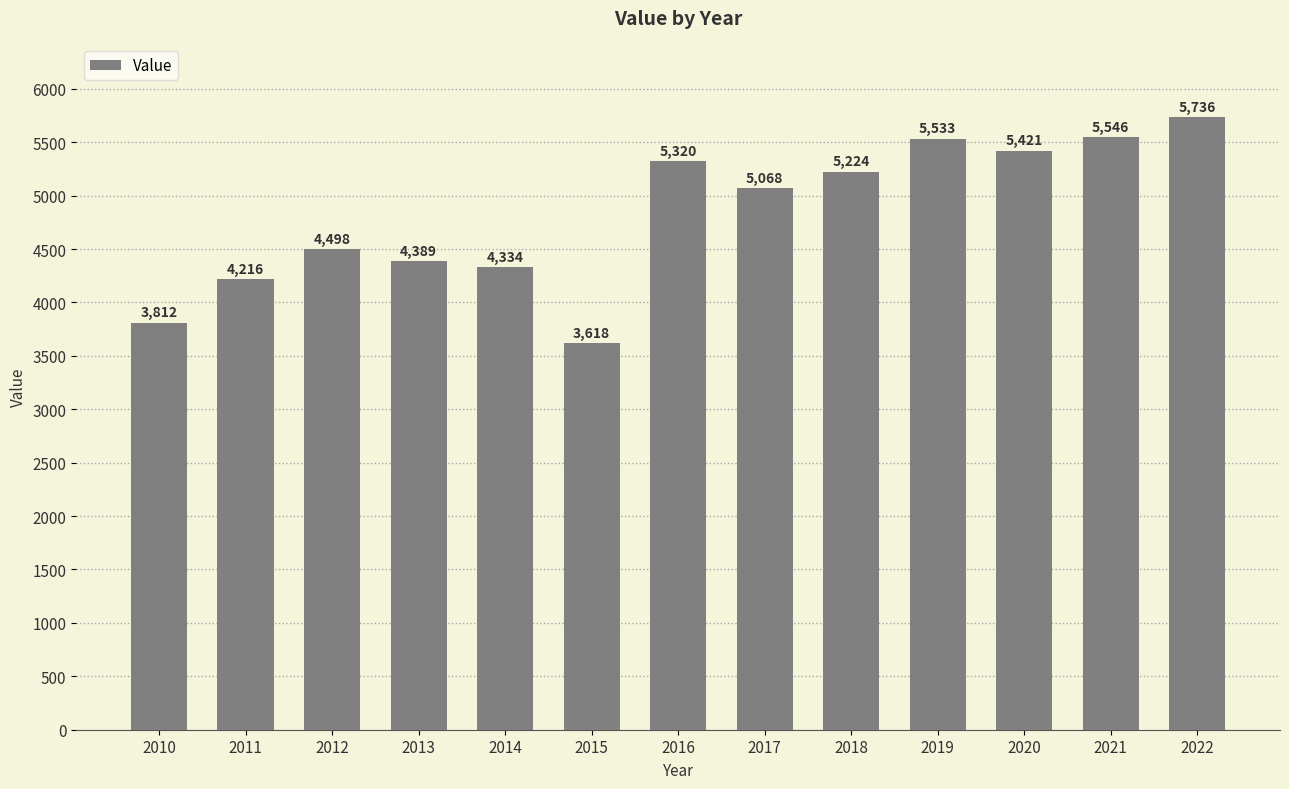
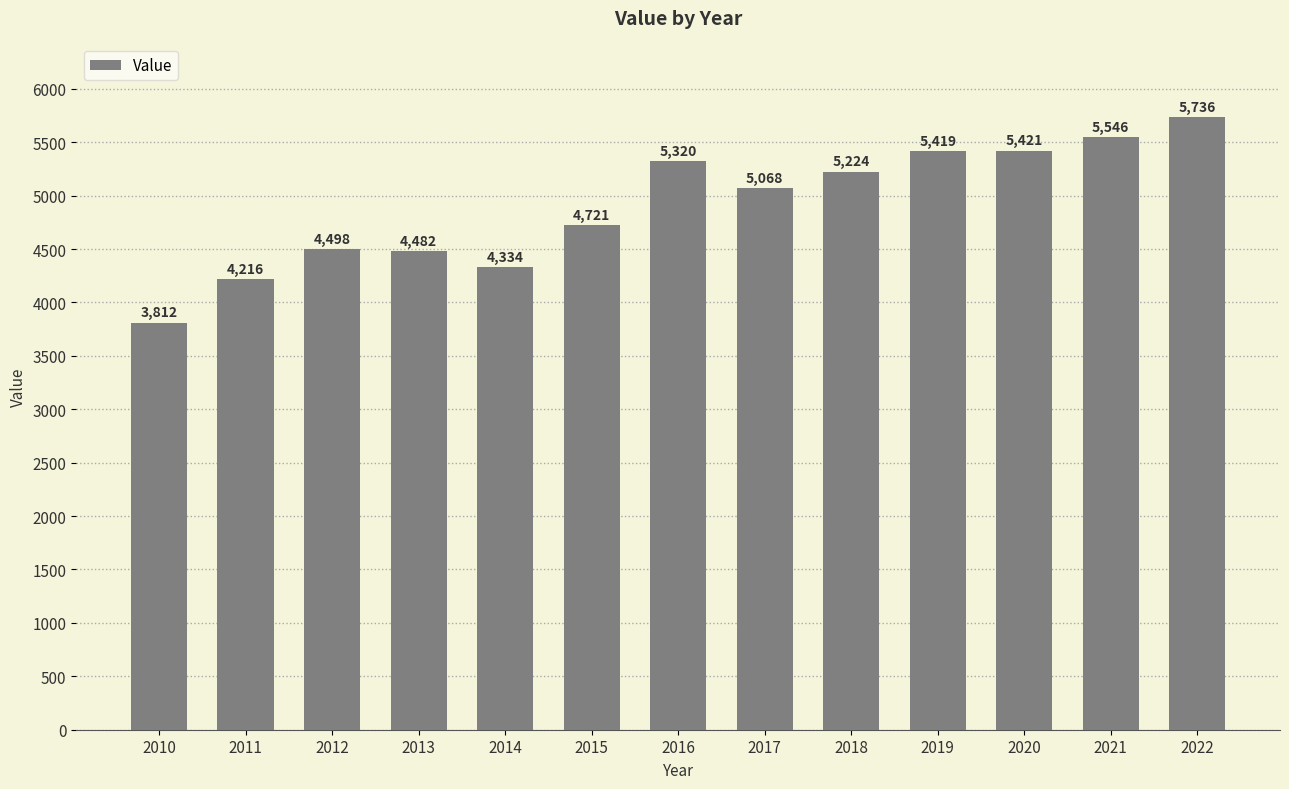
2013: 4,389 -> 4,482
2015: 3,618 -> 4,721
2019: 5,533 -> 5,419
